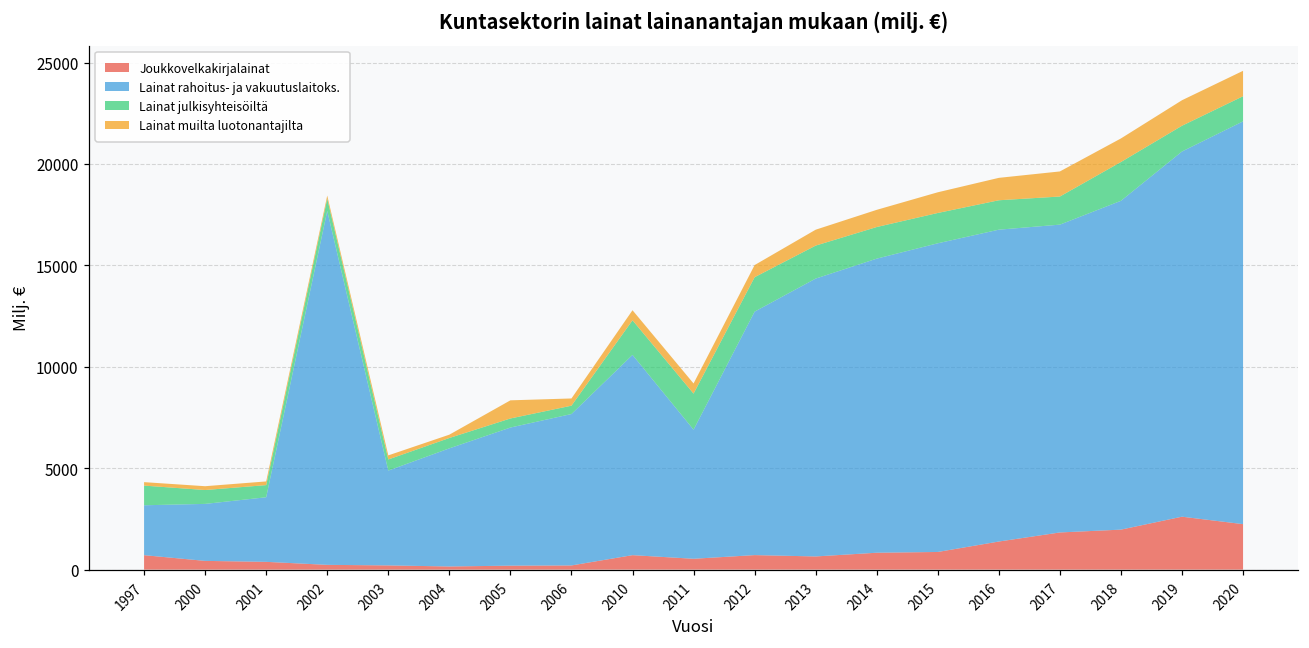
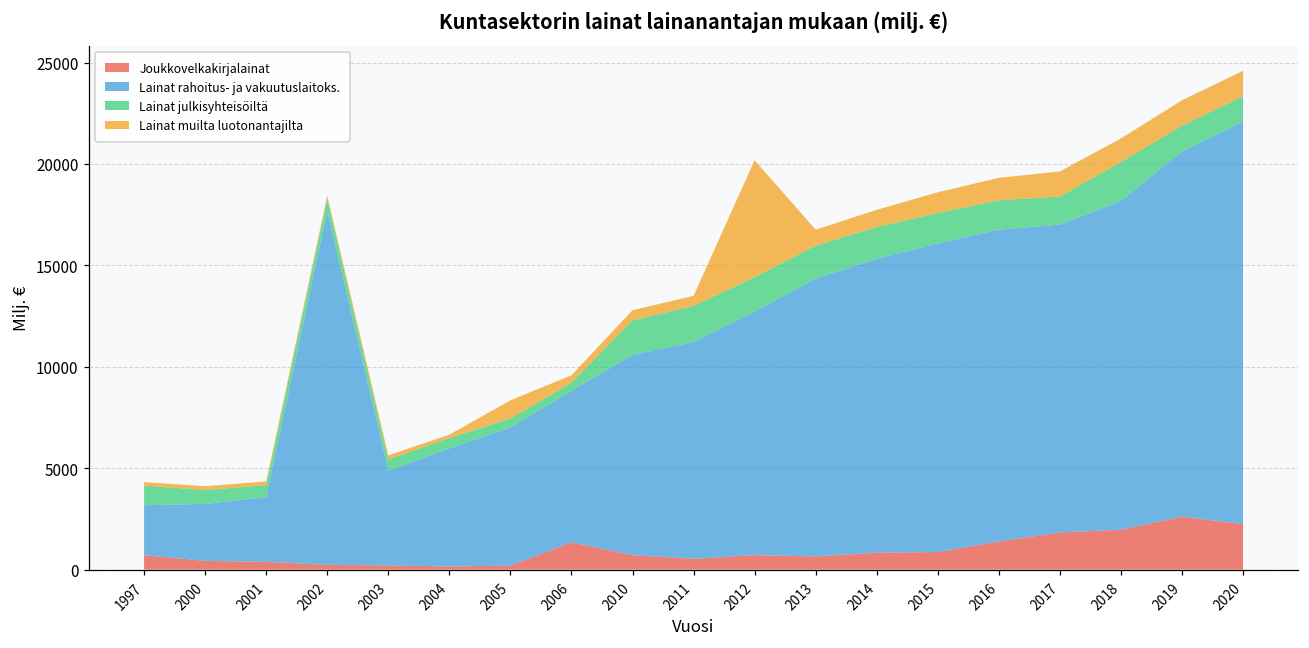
Joukkovelkakirjalainat, 2006: 200 -> 1300
Lainat rahoitus- ja vakuutuslaitoks., 2011: 6400 -> 10700
Lainat muilta luotonantajilta, 2012: 600 -> 5800
